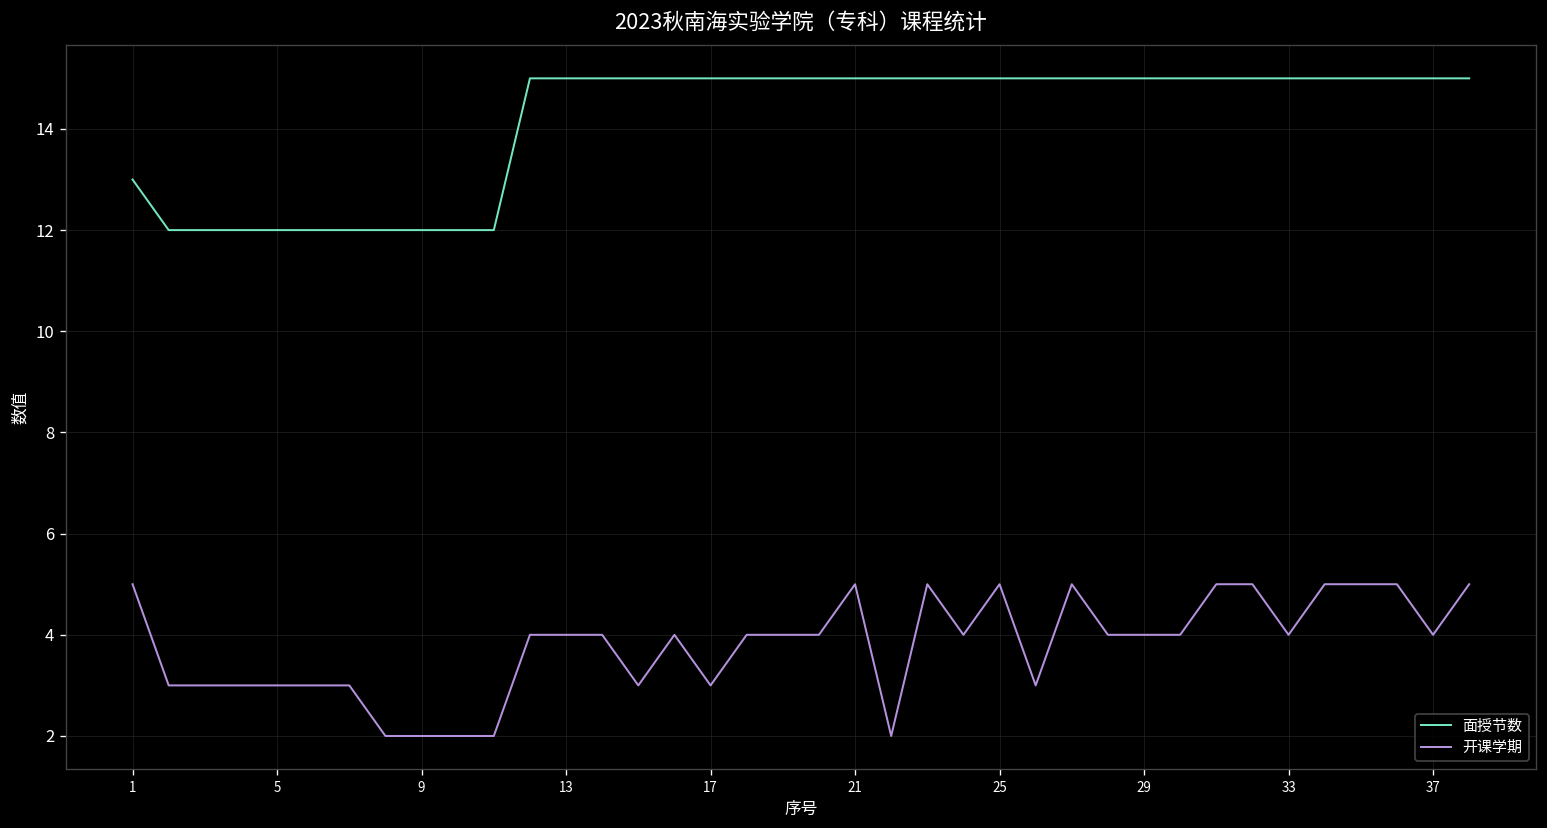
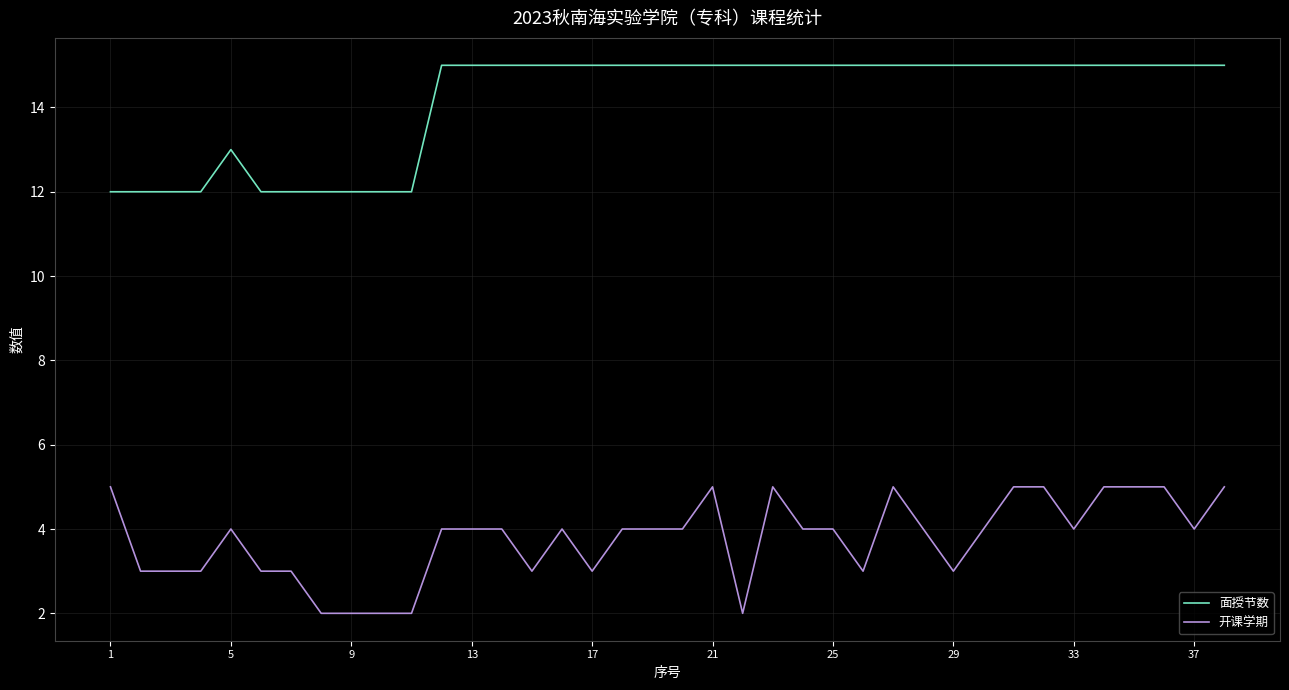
面授节数, 1: 13 -> 12
面授节数, 5: 12 -> 13
开课学期, 5: 3 -> 4
开课学期, 25: 5 -> 4
开课学期, 29: 4 -> 3
